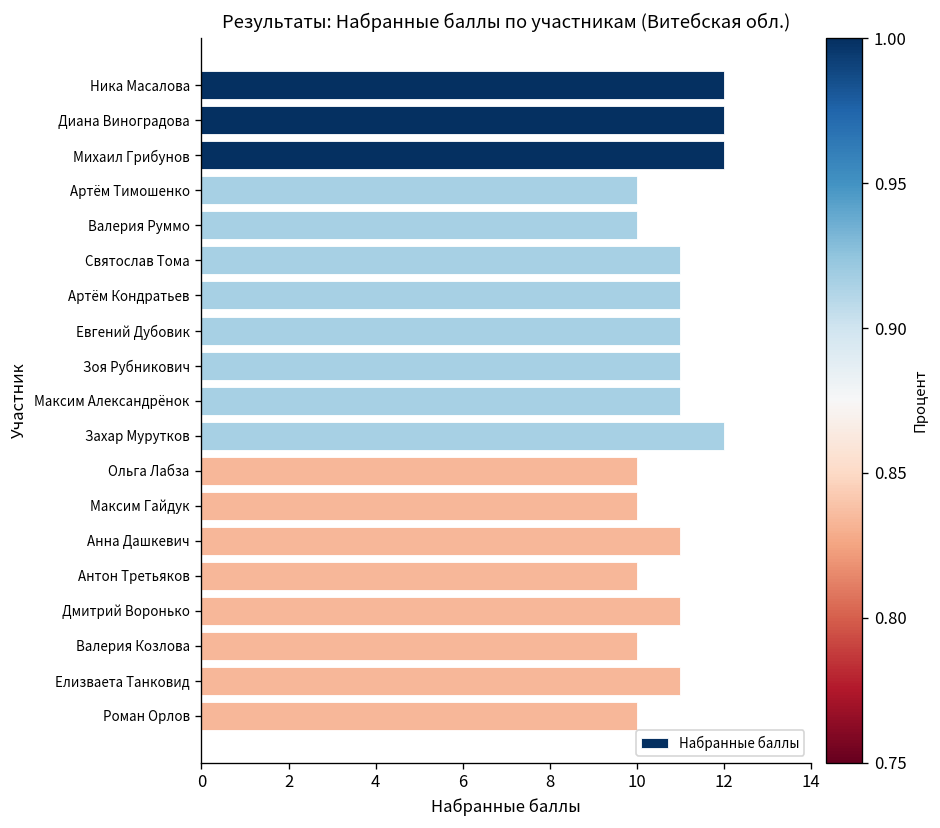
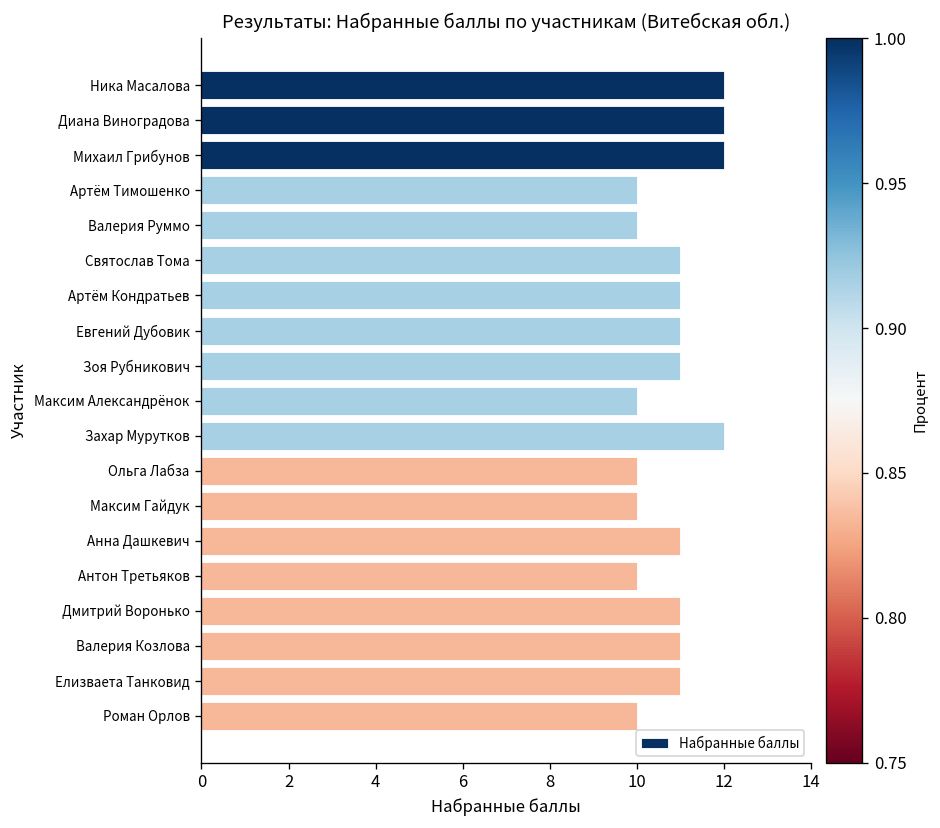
Максим Александрёнок: 11 -> 10
Валерия Козлова: 10 -> 11
